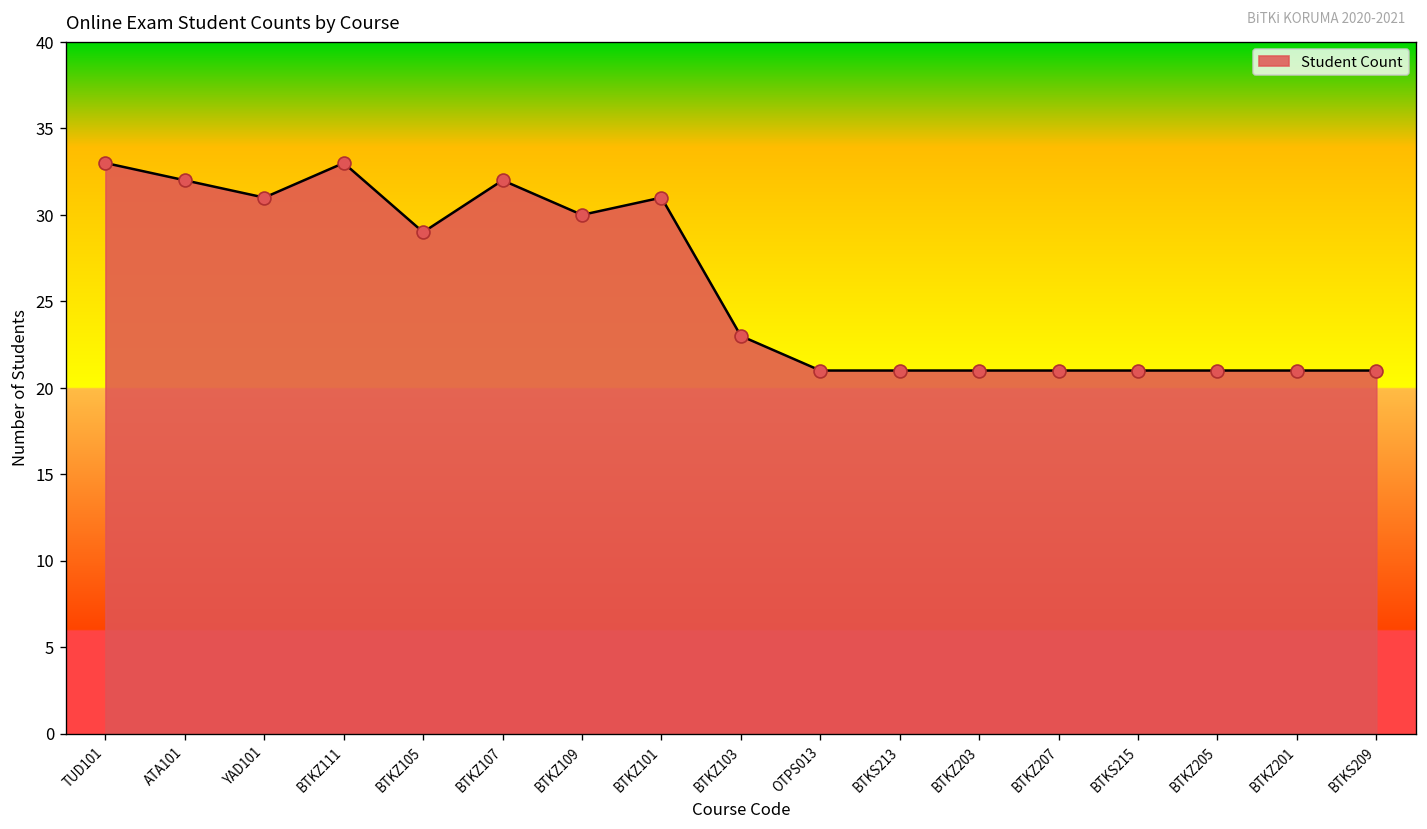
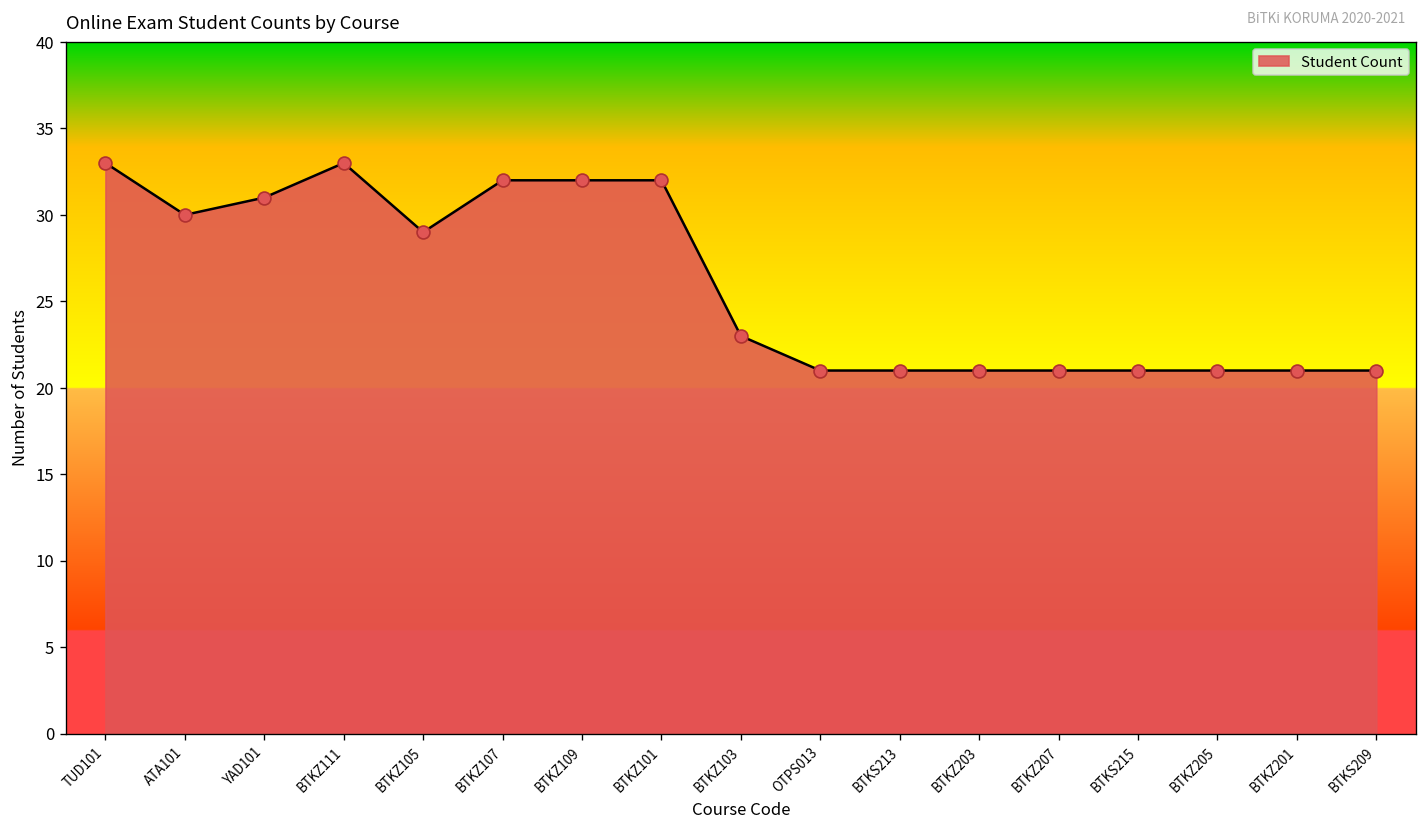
ATA101: 32 -> 30
BTKZ109: 30 -> 32
BTKZ101: 31 -> 32
